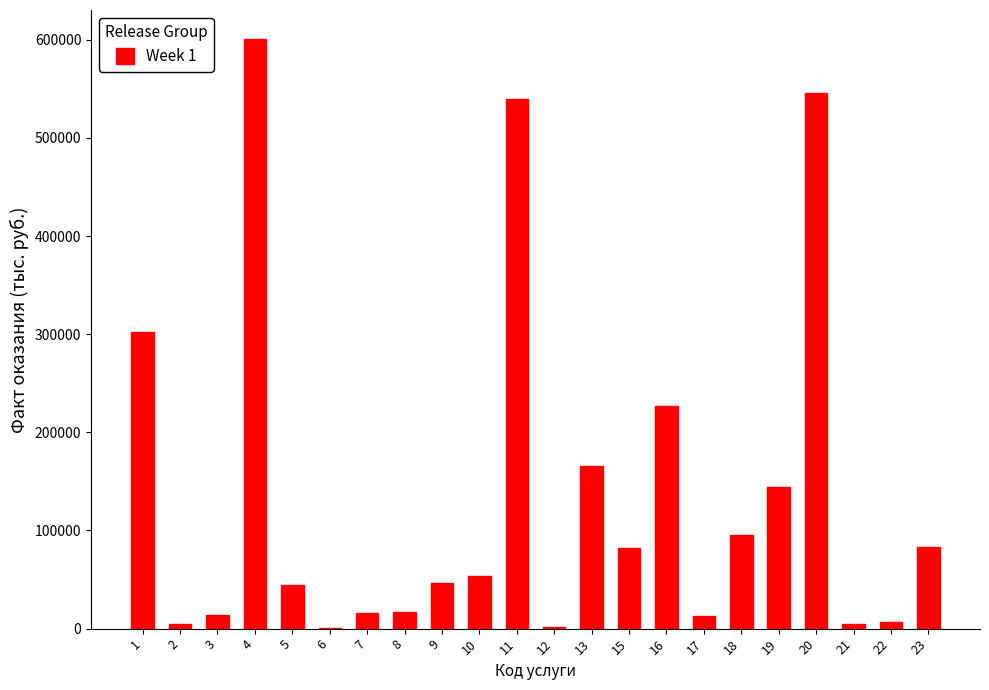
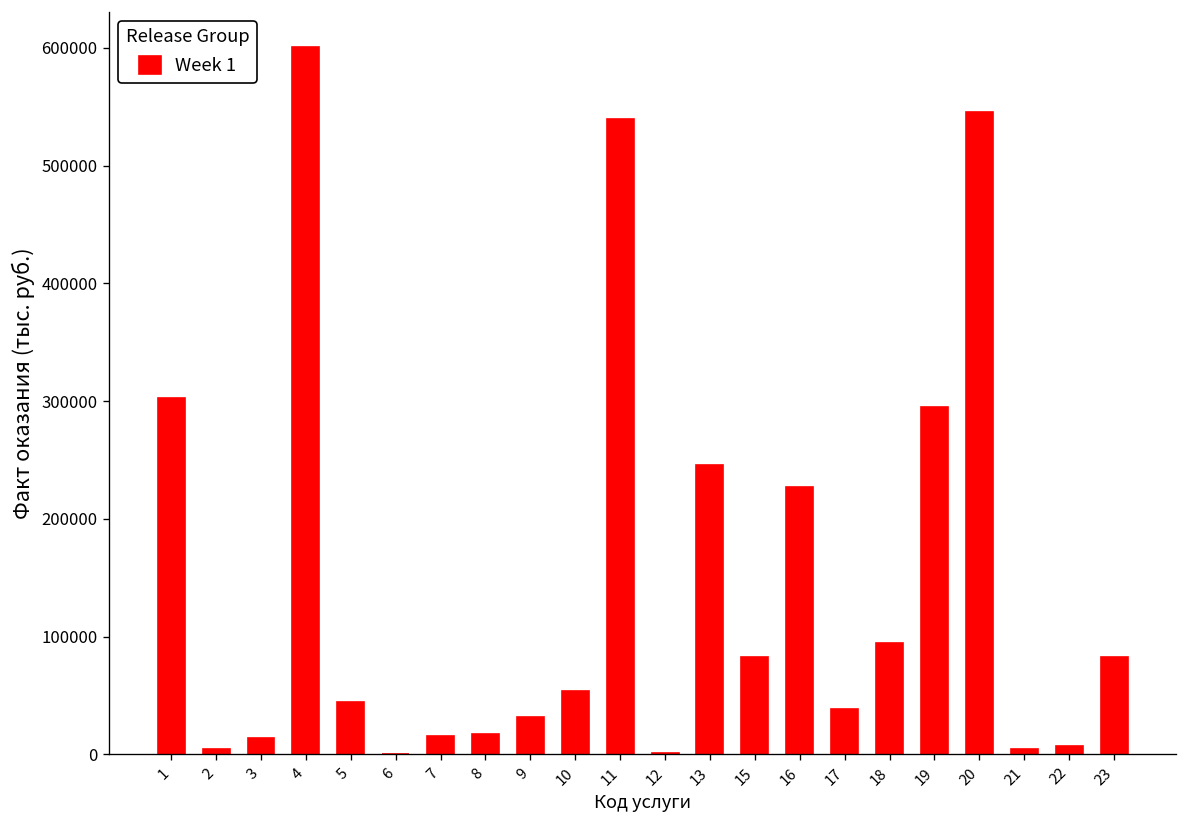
9: 50000 -> 30000
13: 170000 -> 250000
17: 10000 -> 40000
19: 140000 -> 290000
